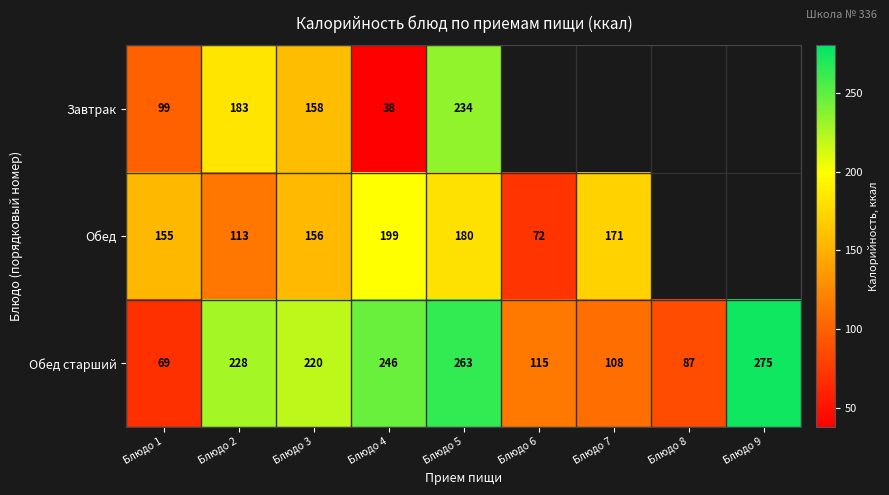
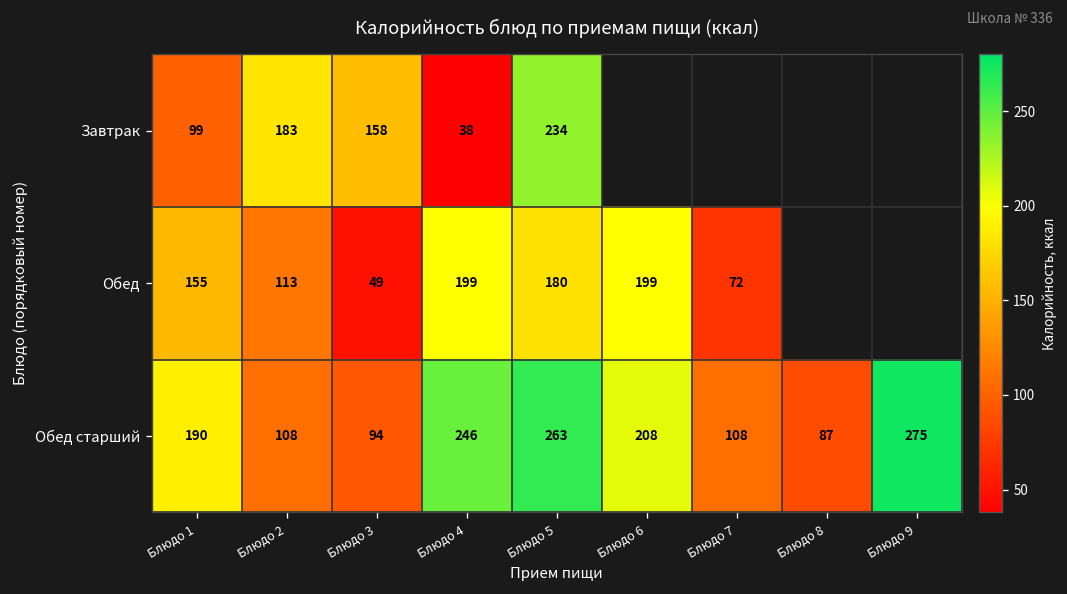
Обед, Блюдо 3: 156 -> 49
Обед, Блюдо 6: 72 -> 199
Обед, Блюдо 7: 171 -> 72
Обед старший, Блюдо 1: 69 -> 190
Обед старший, Блюдо 2: 228 -> 108
Обед старший, Блюдо 3: 220 -> 94
Обед старший, Блюдо 6: 115 -> 208
